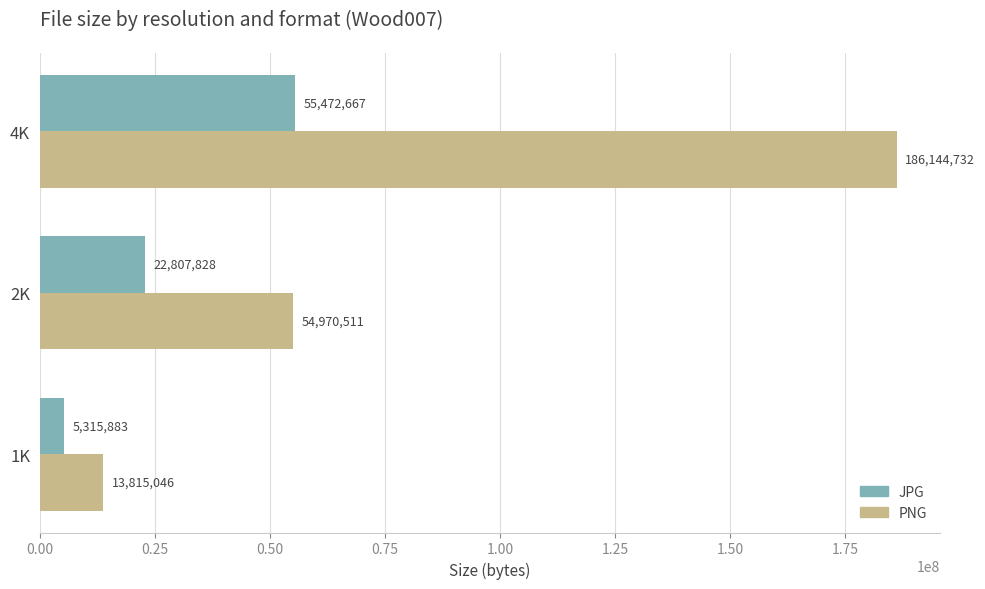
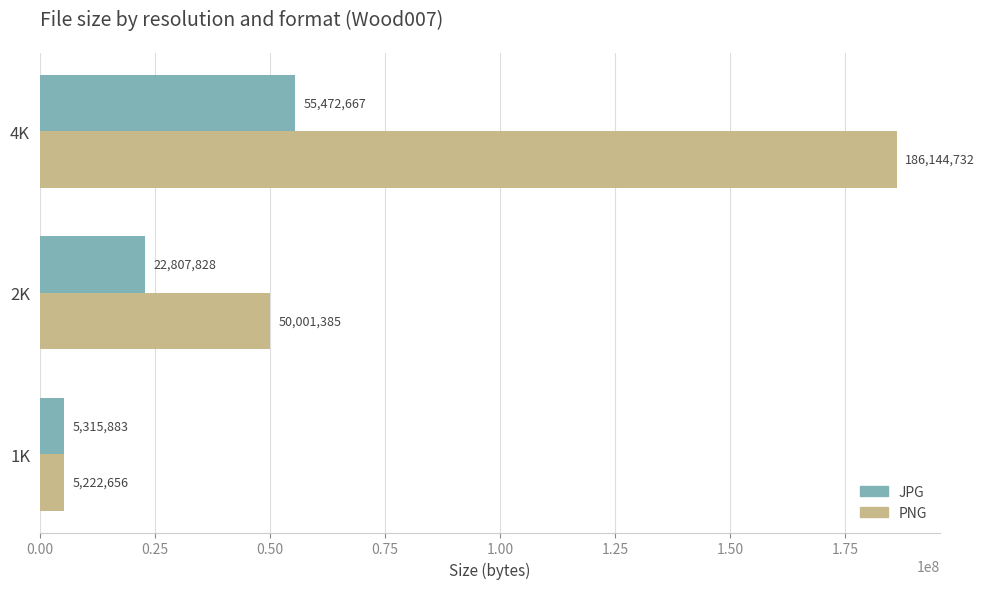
PNG, 2K: 54,970,511 -> 50,001,385
PNG, 1K: 13,815,046 -> 5,222,656
